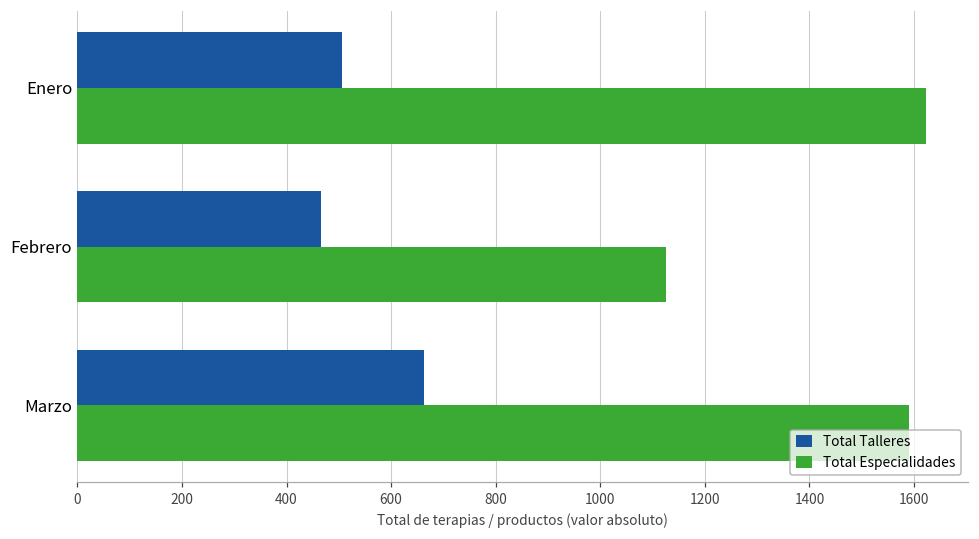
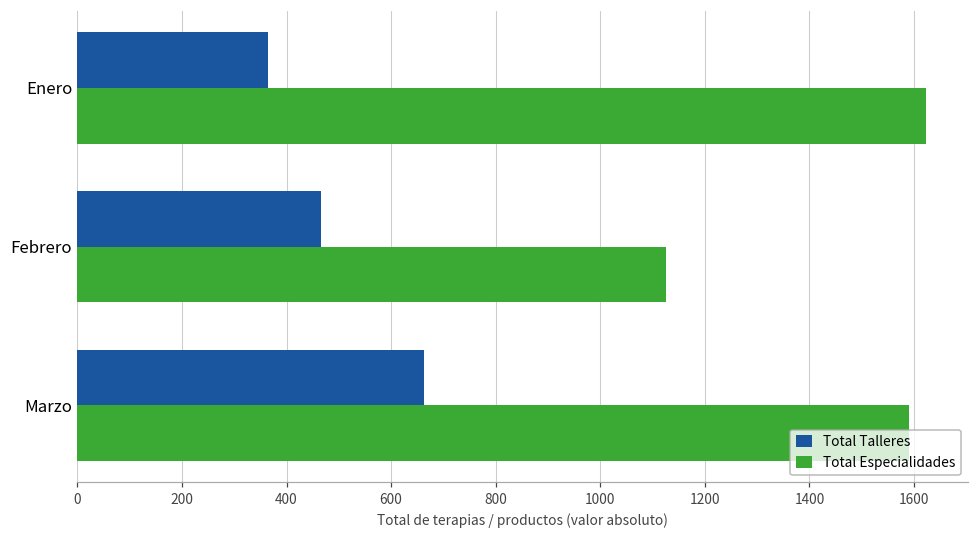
Total Talleres, Enero: 510 -> 360
